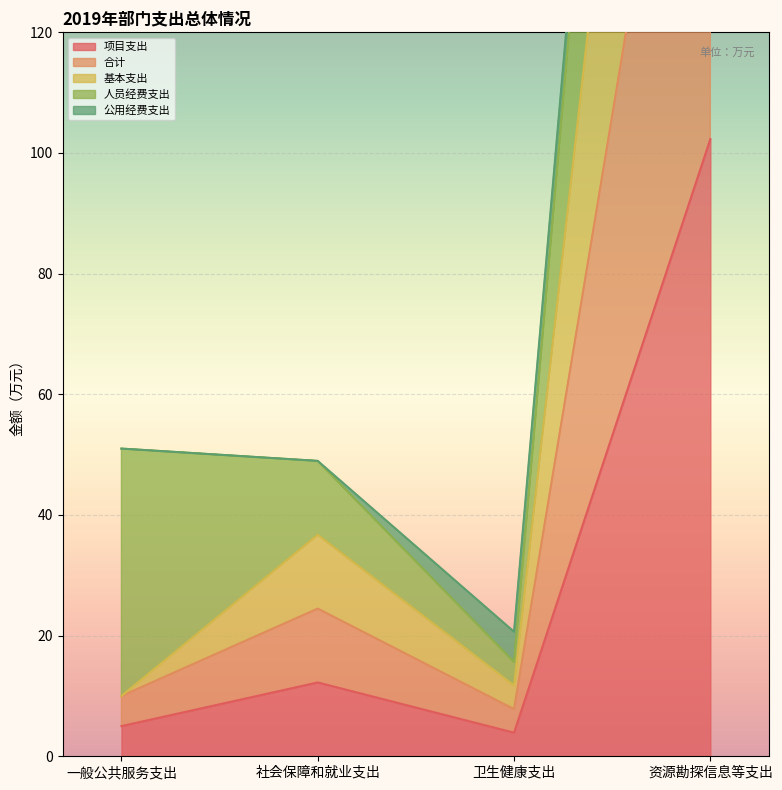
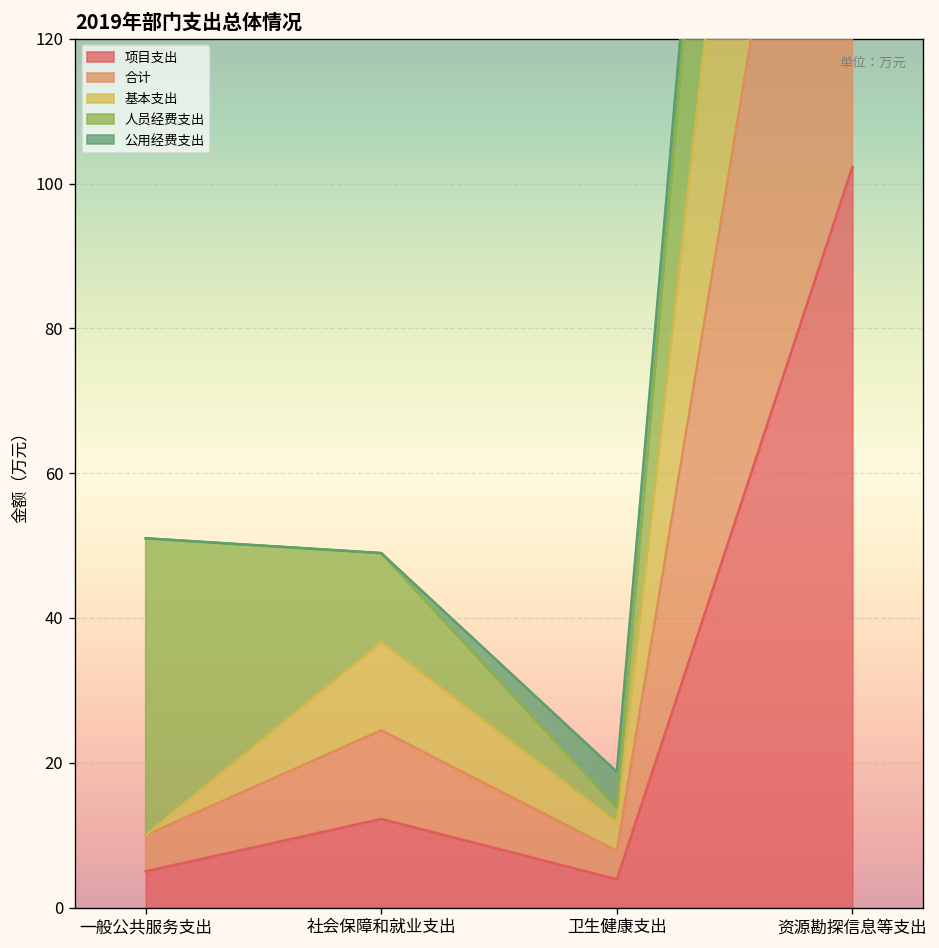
人员经费支出, 卫生健康支出: 4 -> 2
